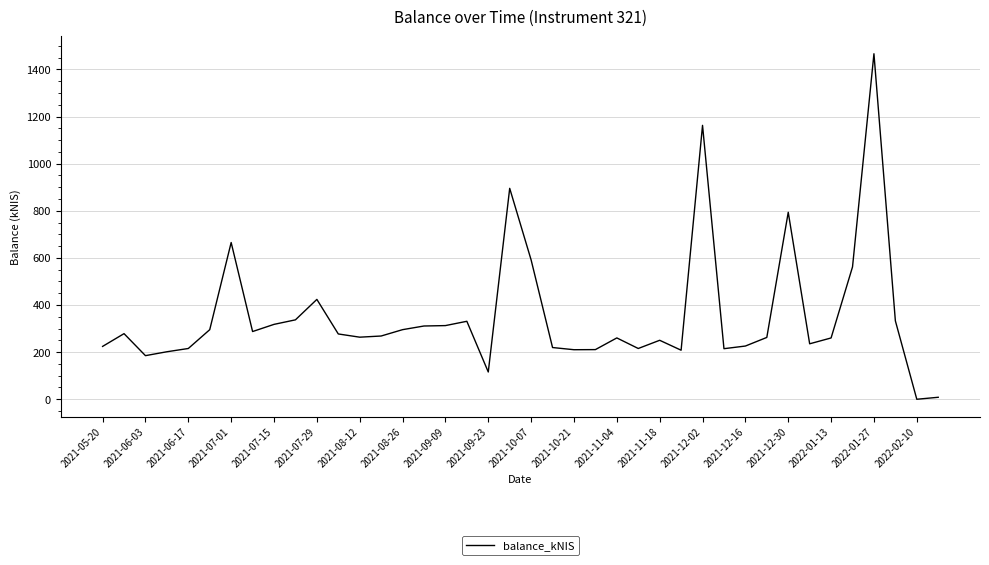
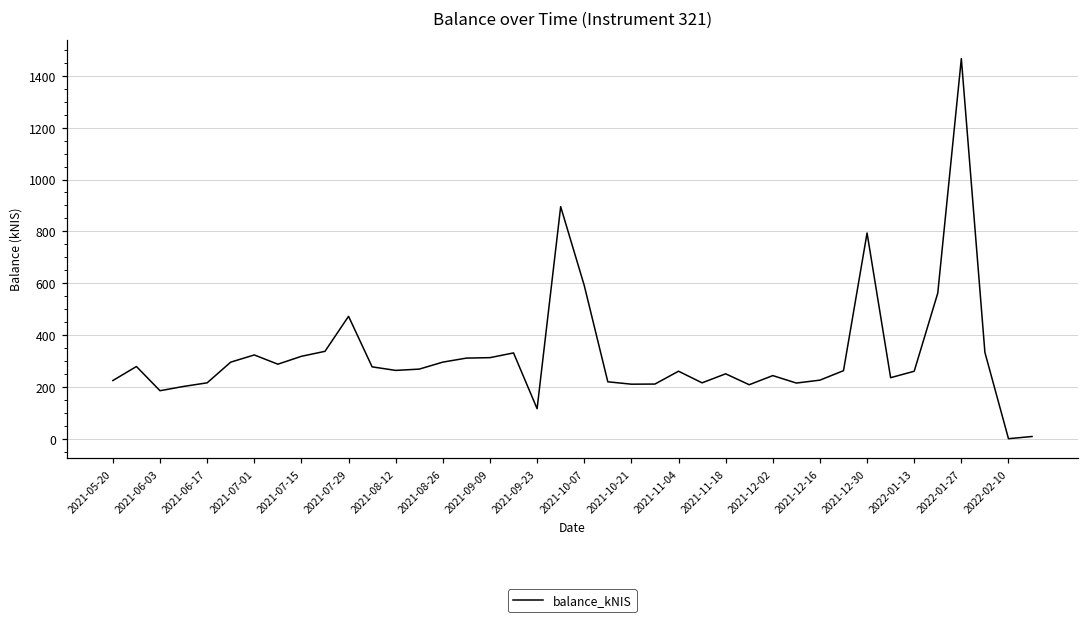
2021-07-01: 670 -> 320
2021-07-29: 420 -> 470
2021-12-02: 1160 -> 240
